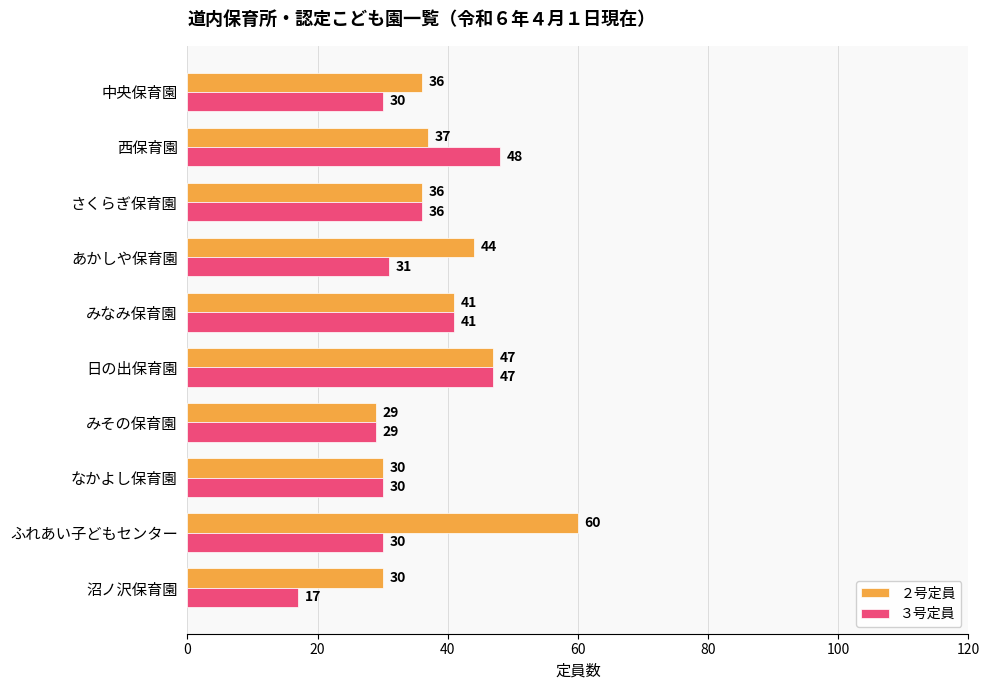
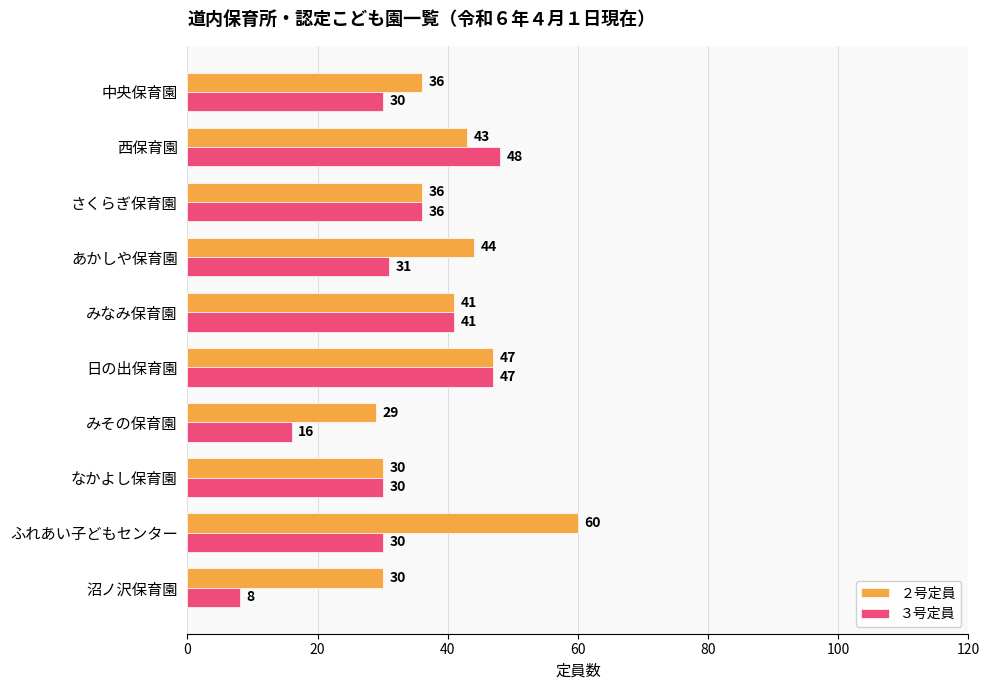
２号定員, 西保育園: 37 -> 43
３号定員, みその保育園: 29 -> 16
３号定員, 沼ノ沢保育園: 17 -> 8
